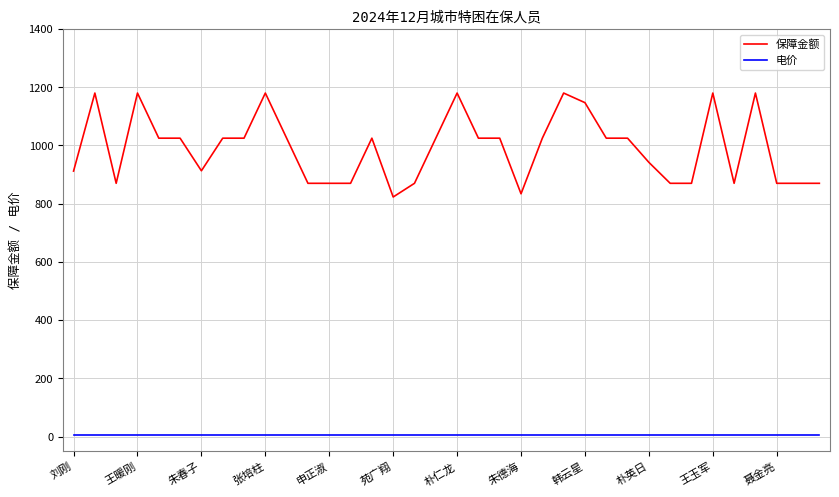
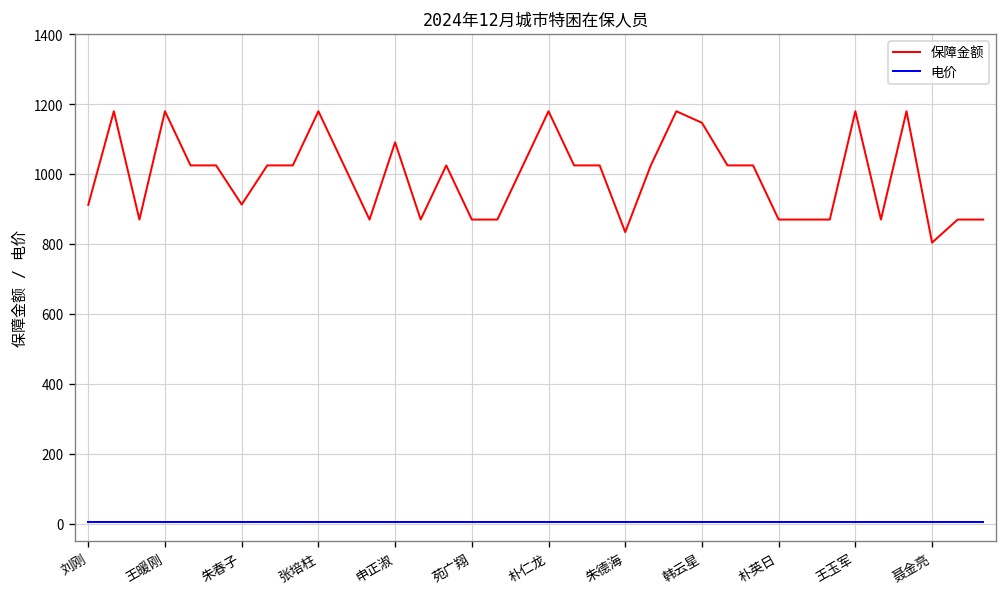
保障金额, 申正淑: 870 -> 1090
保障金额, 苑广翔: 820 -> 870
保障金额, 朴英日: 940 -> 870
保障金额, 聂金亮: 870 -> 800
